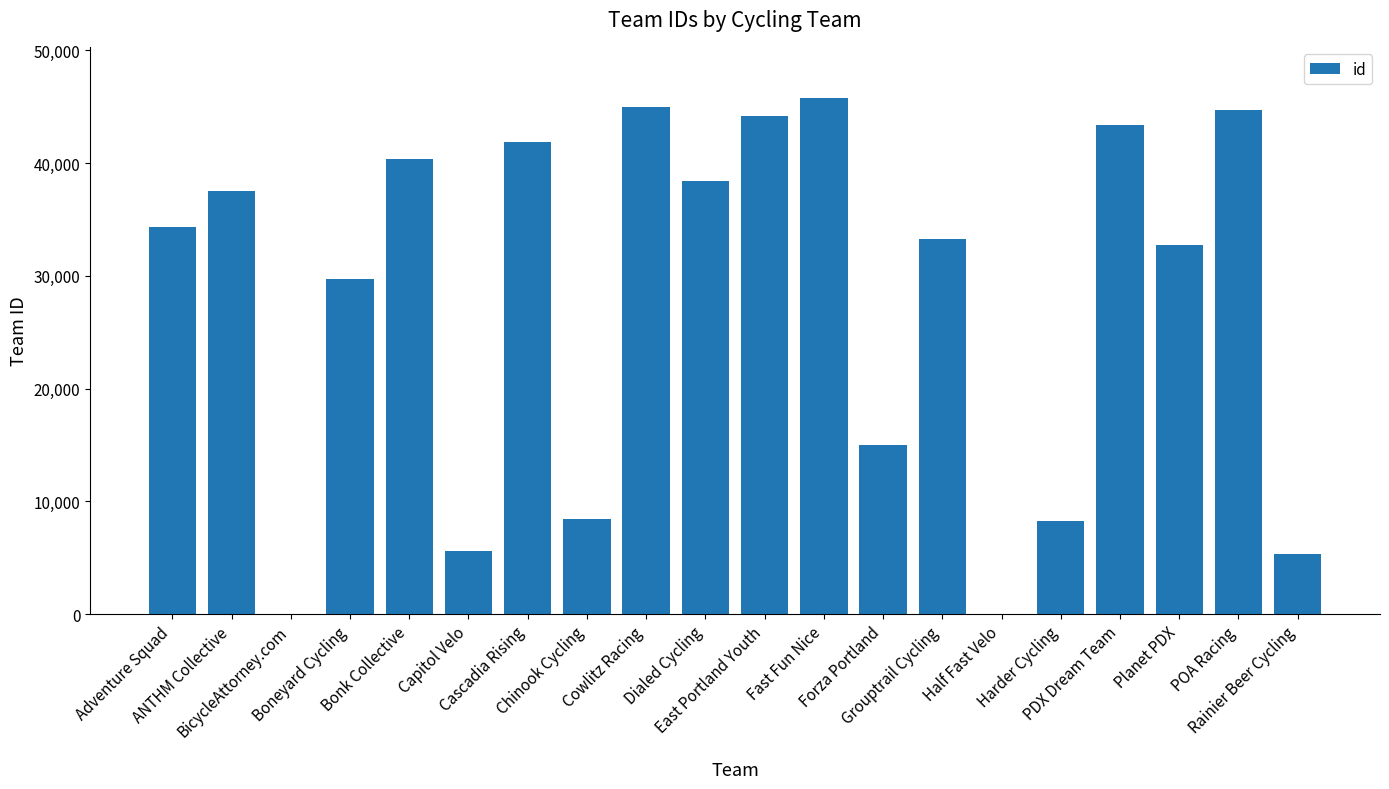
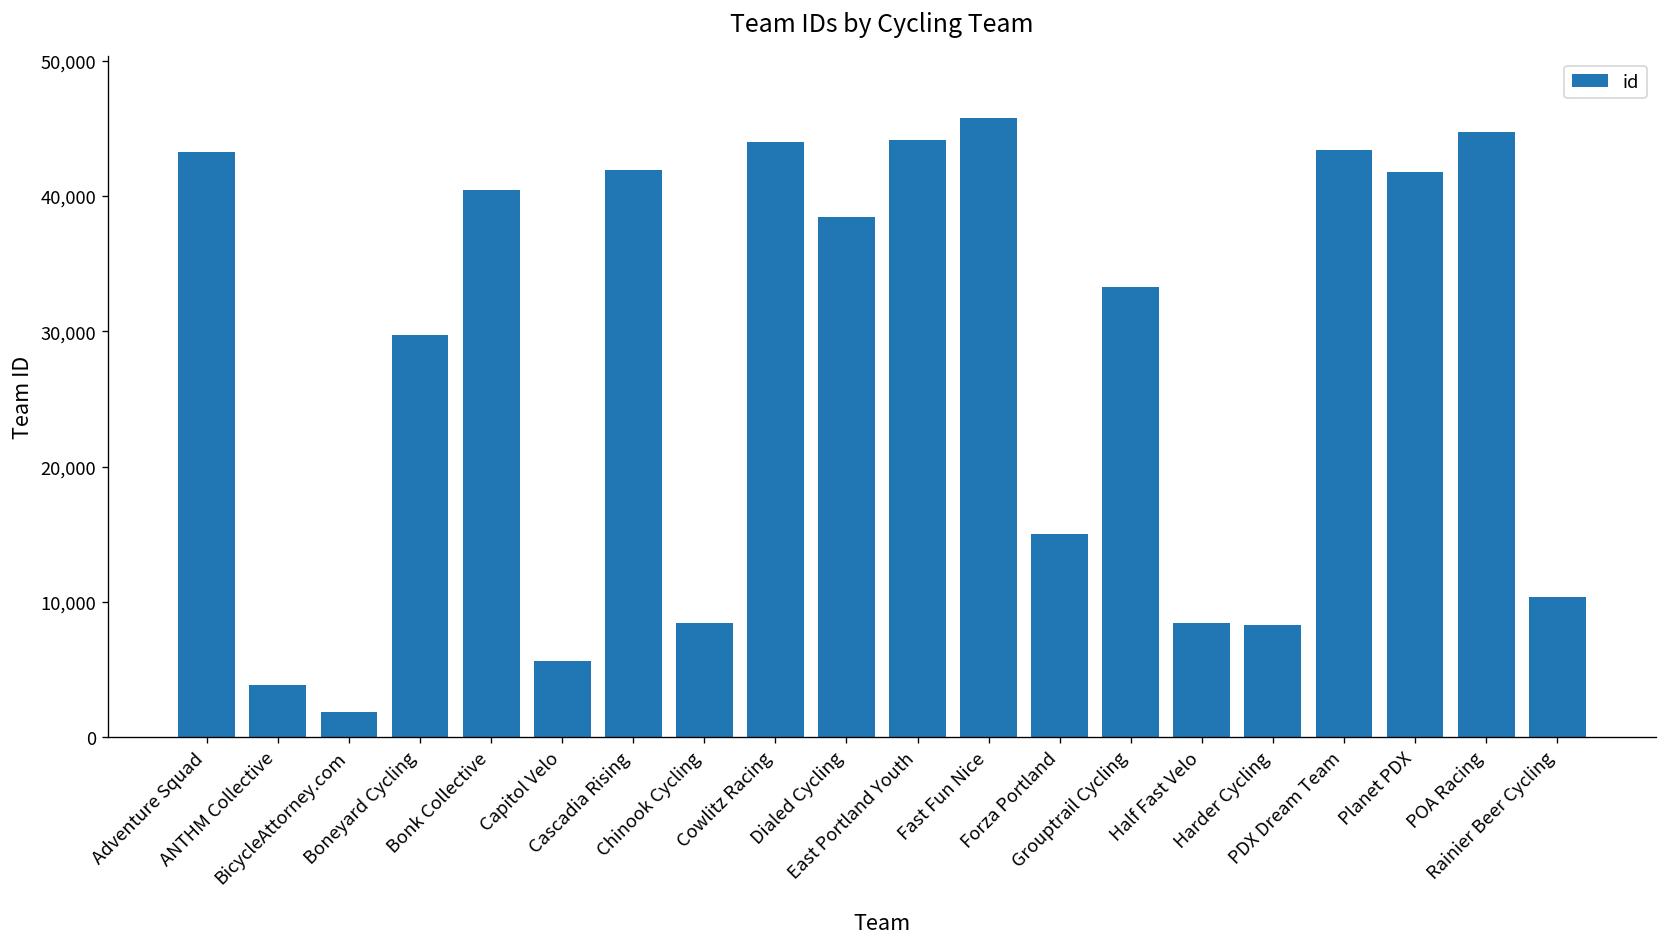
Adventure Squad: 34,400 -> 43,200
ANTHM Collective: 37,500 -> 3,900
BicycleAttorney.com: 0 -> 1,900
Cowlitz Racing: 45,000 -> 44,000
Half Fast Velo: 0 -> 8,500
Planet PDX: 32,700 -> 41,800
Rainier Beer Cycling: 5,300 -> 10,400
